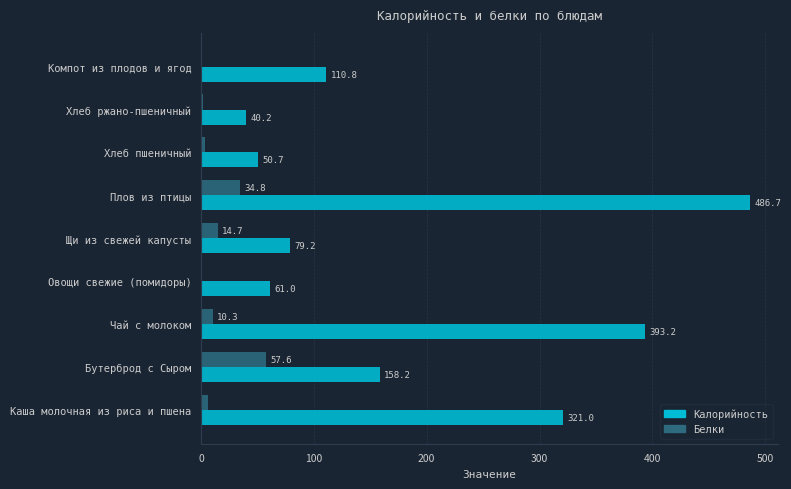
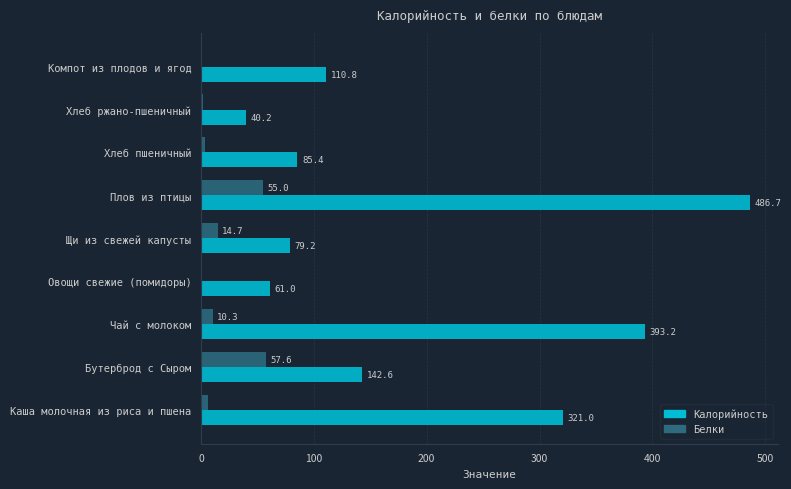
Калорийность, Хлеб пшеничный: 50.7 -> 85.4
Белки, Плов из птицы: 34.8 -> 55.0
Калорийность, Бутерброд с Сыром: 158.2 -> 142.6
